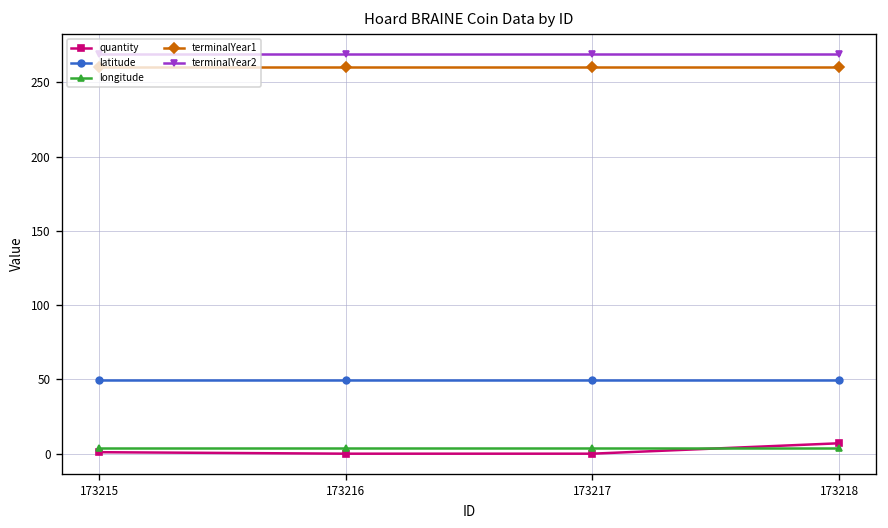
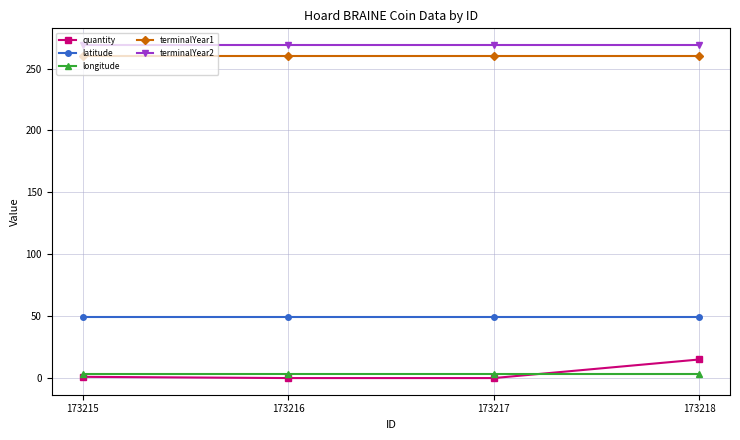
quantity, 173218: 7 -> 15
